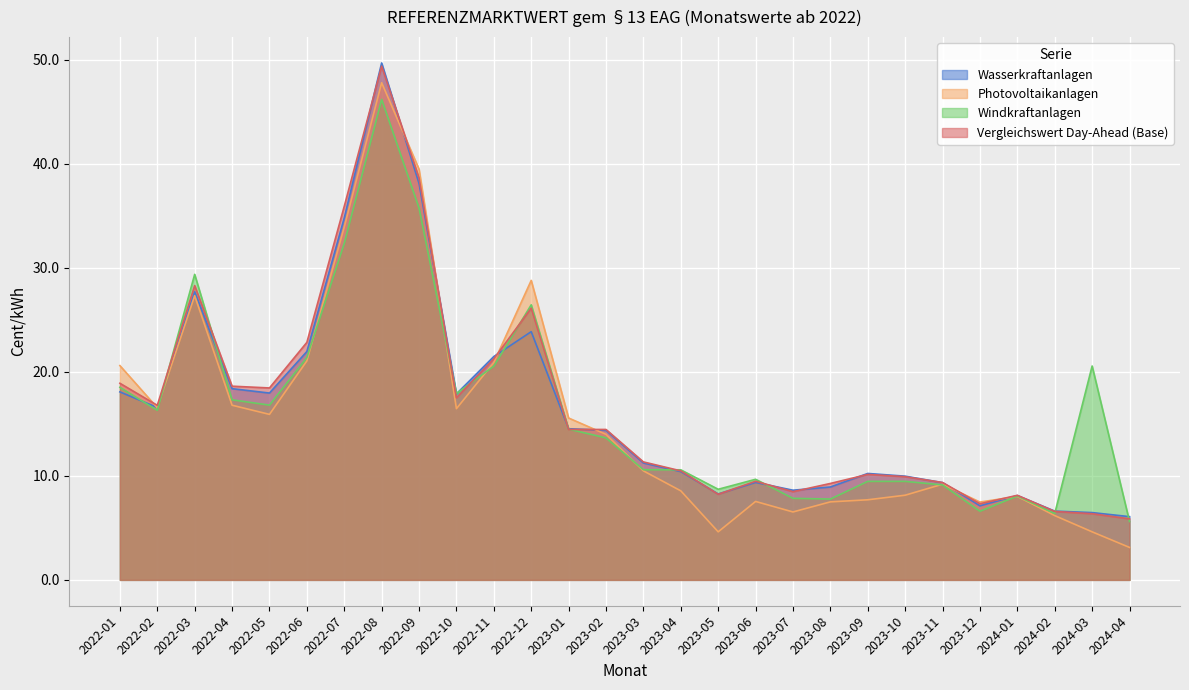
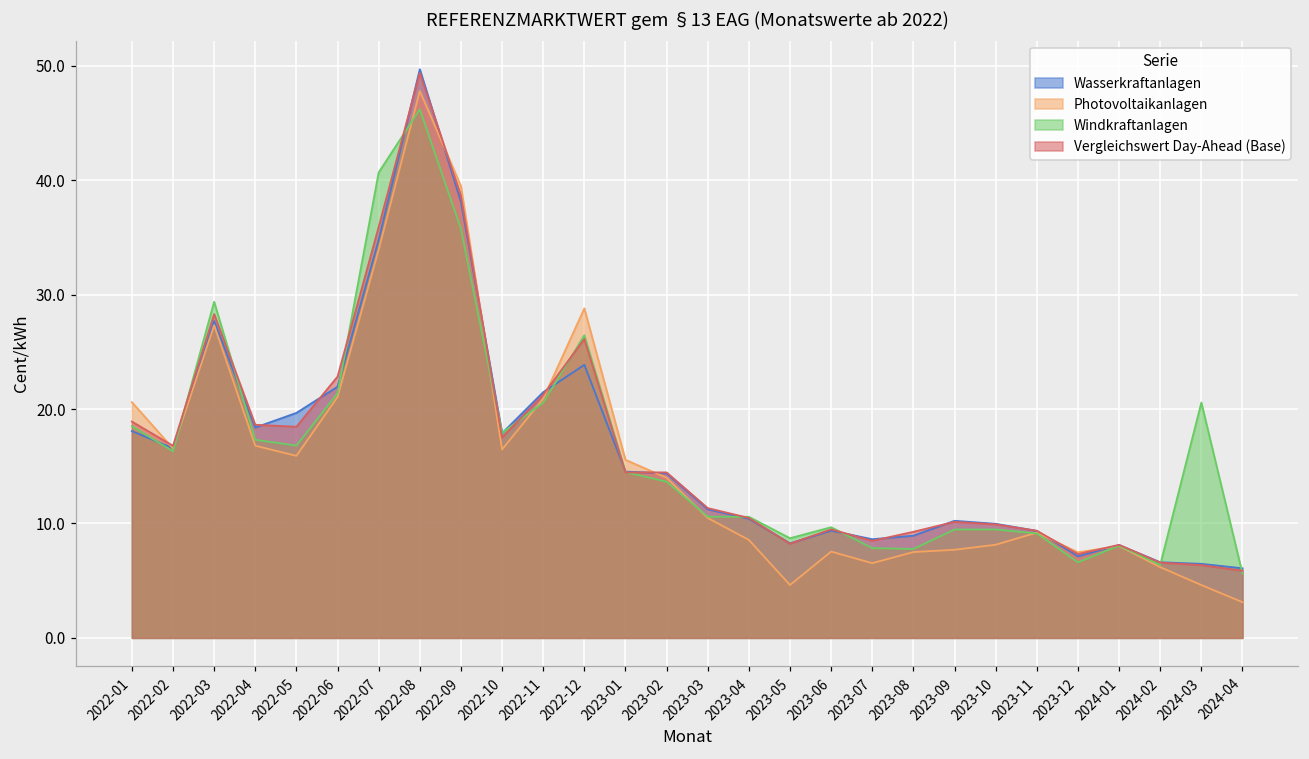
Wasserkraftanlagen, 2022-05: 18.0 -> 19.7
Windkraftanlagen, 2022-07: 32.4 -> 40.7
